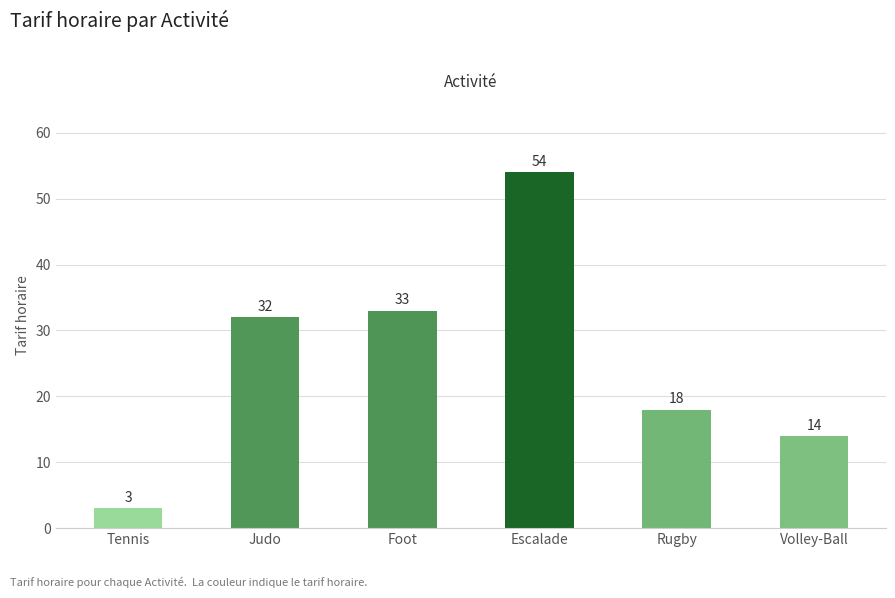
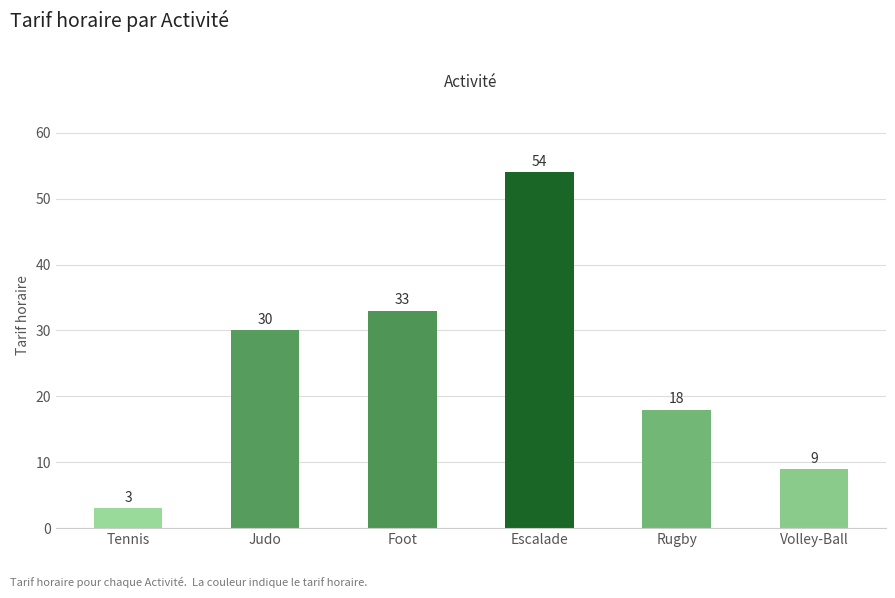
Judo: 32 -> 30
Volley-Ball: 14 -> 9
